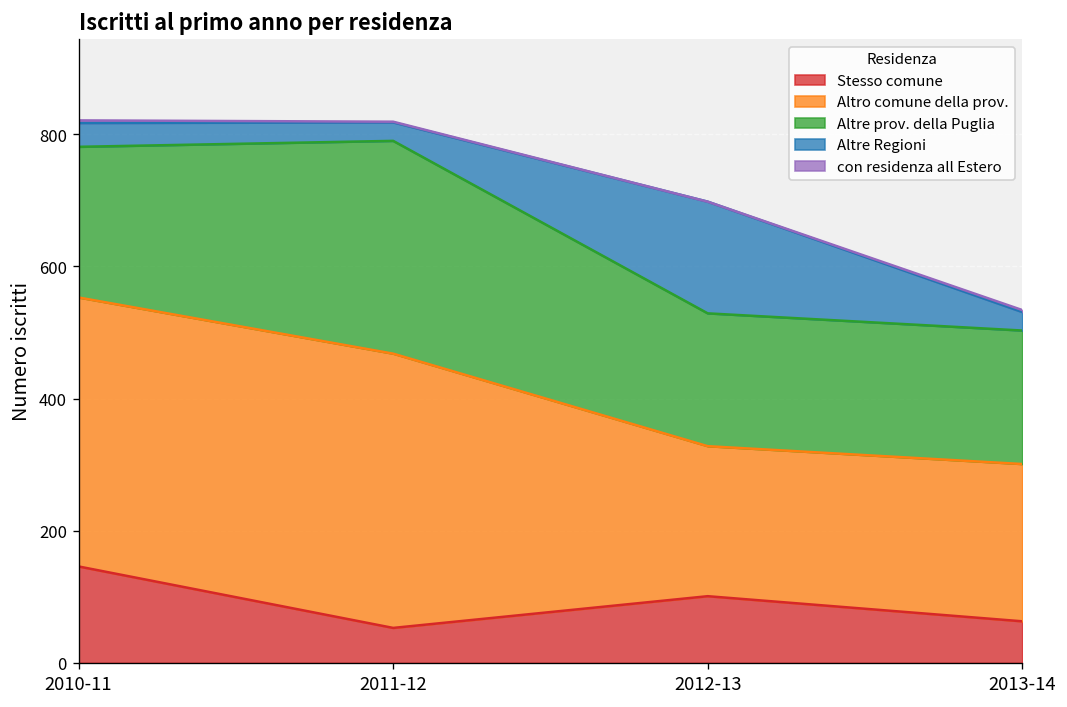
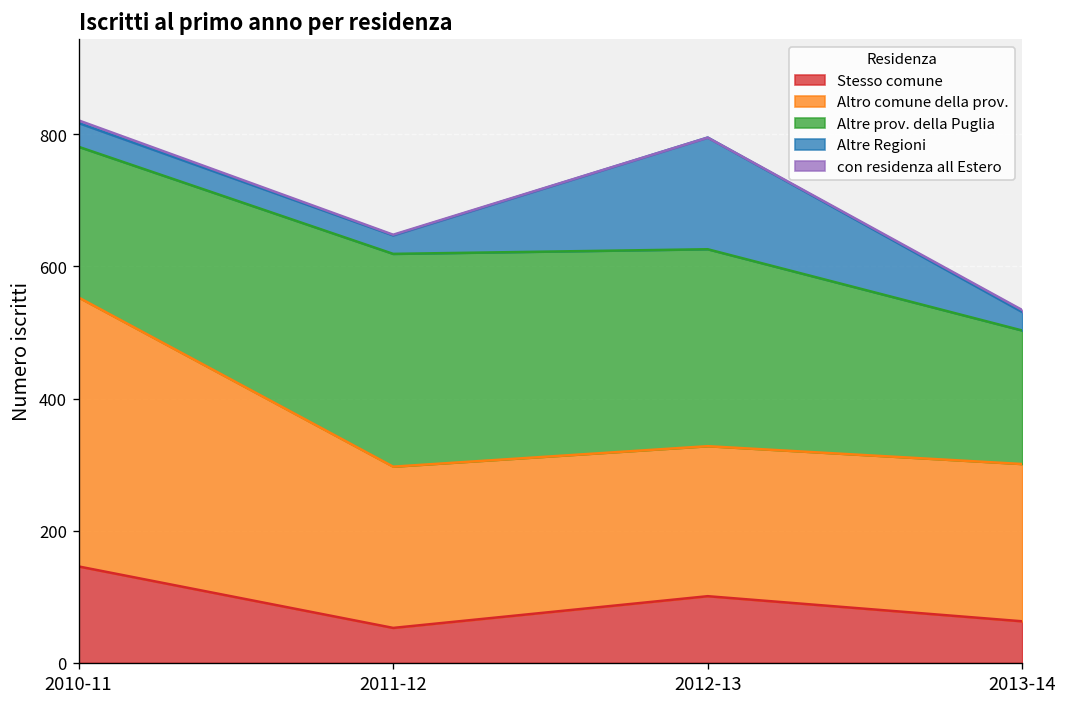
Altro comune della prov., 2011-12: 420 -> 240
Altre prov. della Puglia, 2012-13: 200 -> 300
